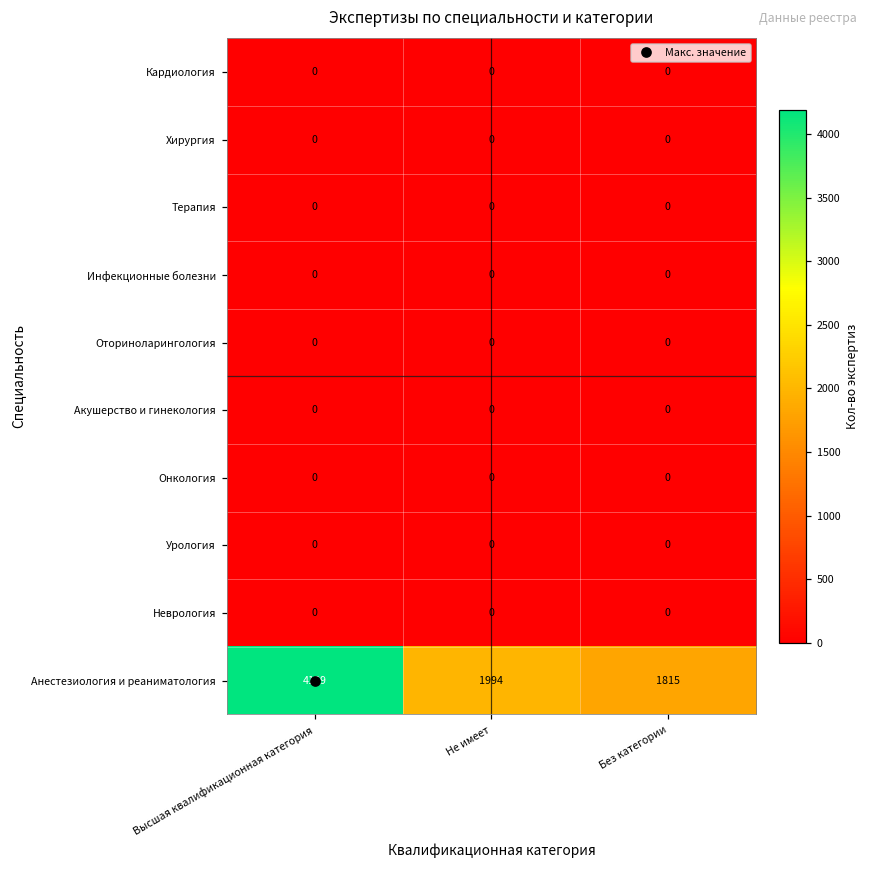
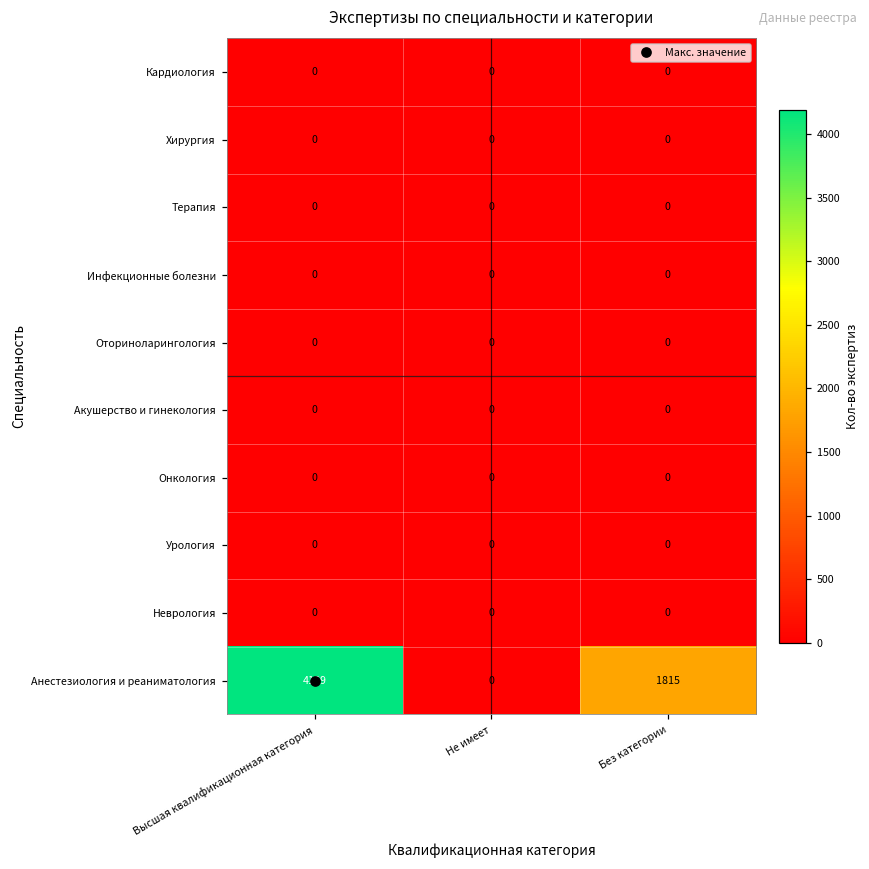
Анестезиология и реаниматология, Не имеет: 1994 -> 0
